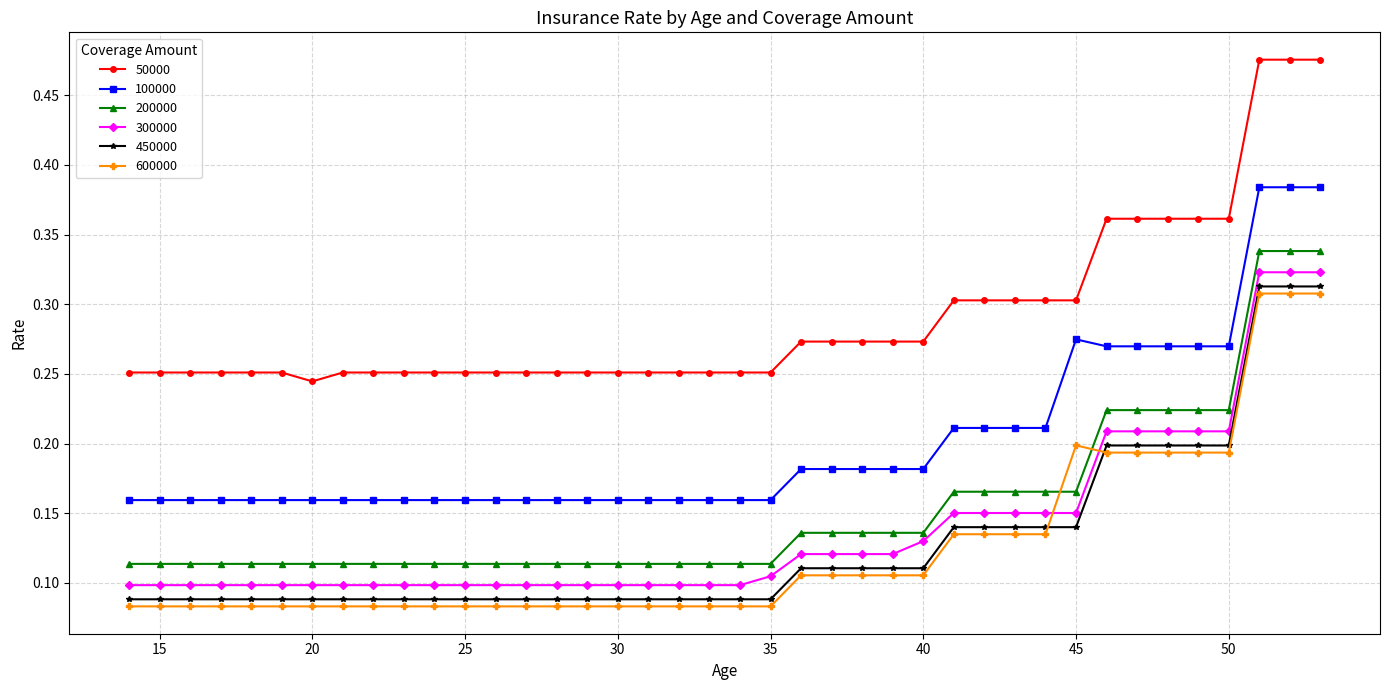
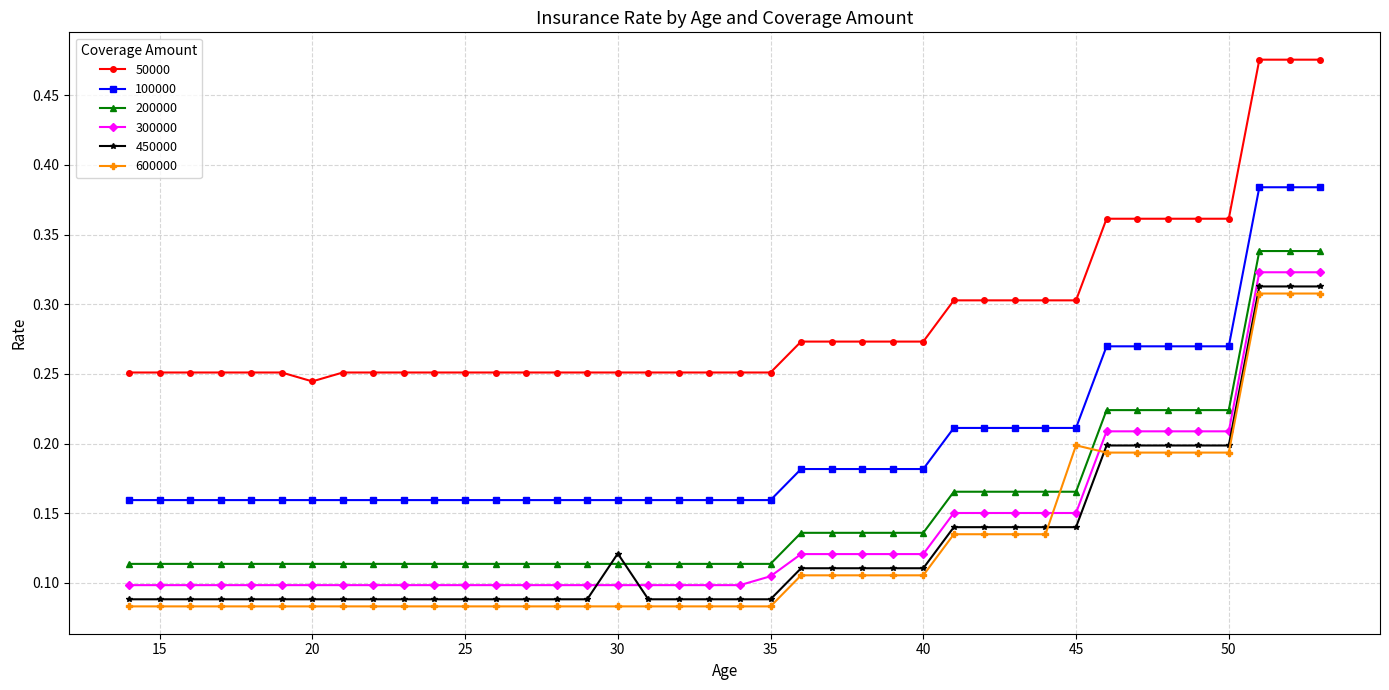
450000, 30: 0.088 -> 0.121
300000, 40: 0.130 -> 0.121
100000, 45: 0.275 -> 0.211
